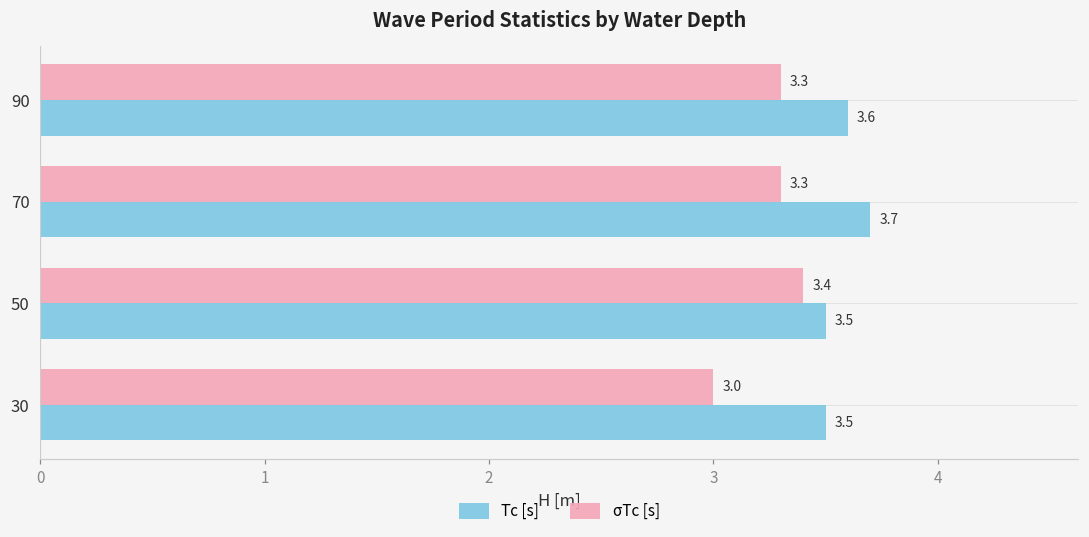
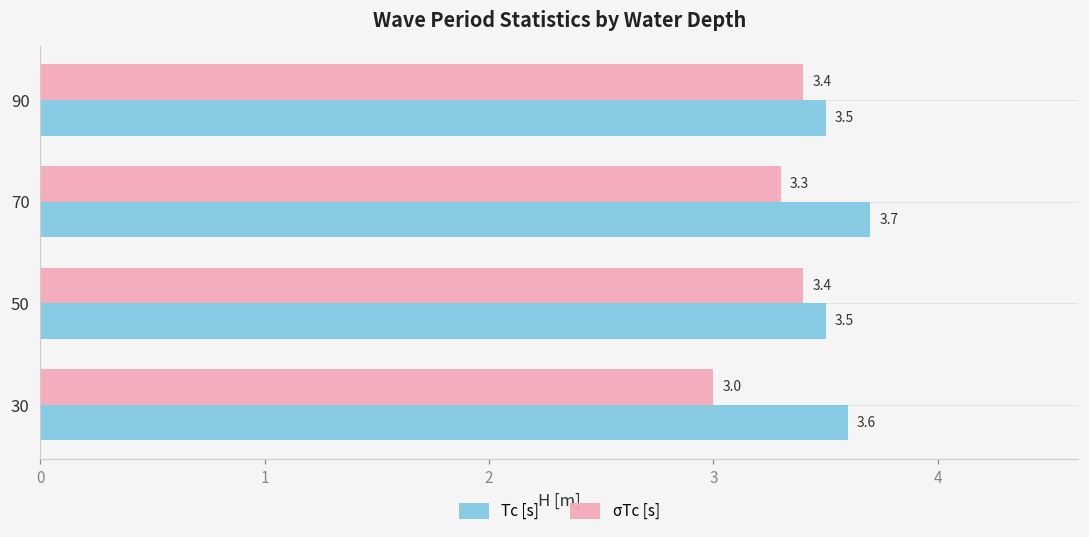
σTc [s], 90: 3.3 -> 3.4
T̅c [s], 90: 3.6 -> 3.5
T̅c [s], 30: 3.5 -> 3.6
